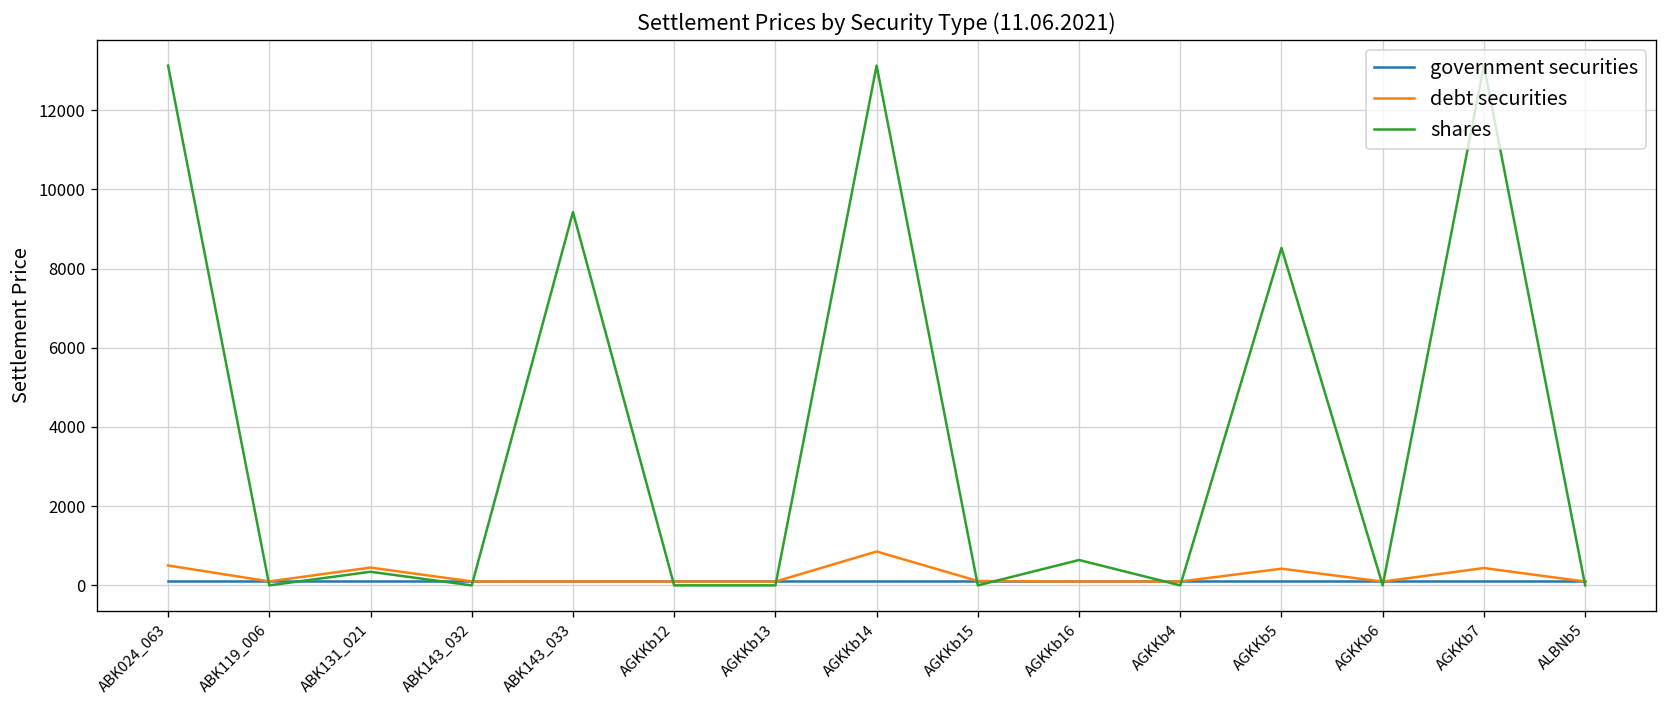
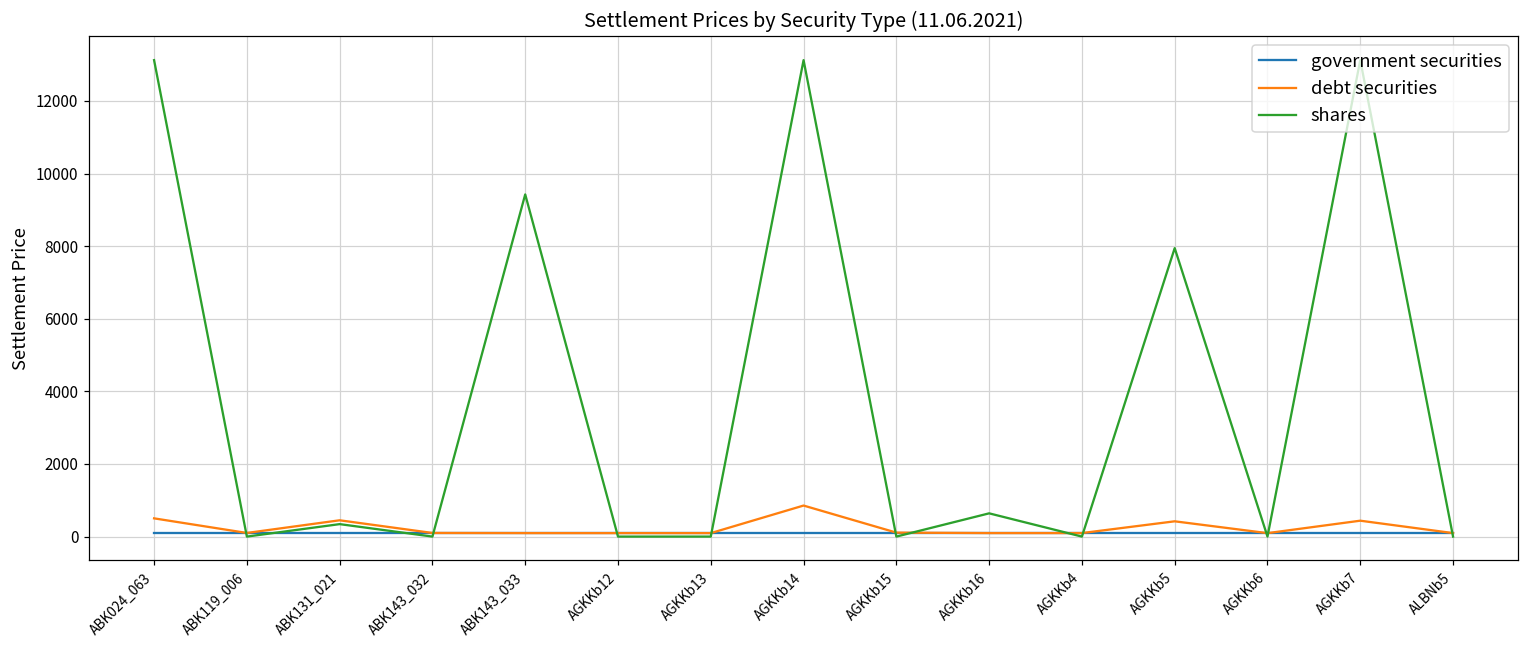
shares, AGKKb5: 8500 -> 7900
